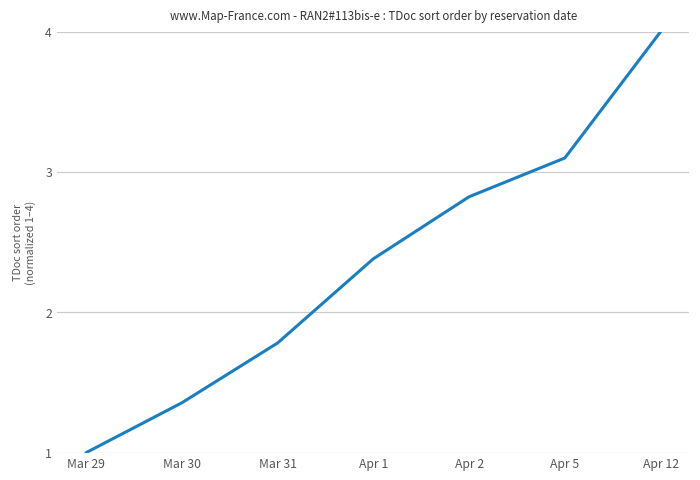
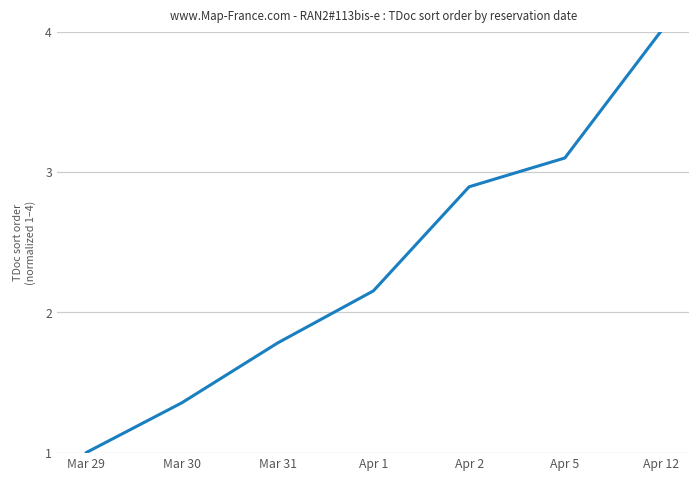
Apr 1: 2.38 -> 2.15
Apr 2: 2.82 -> 2.89
